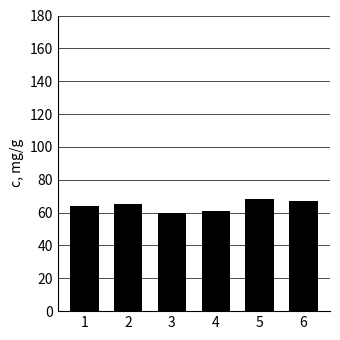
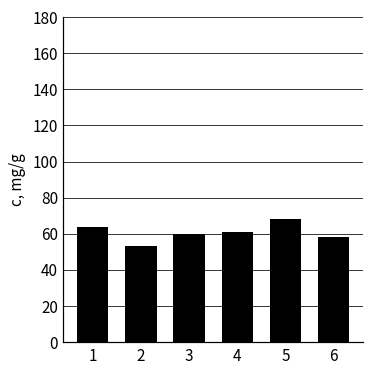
2: 65 -> 53
6: 67 -> 58
